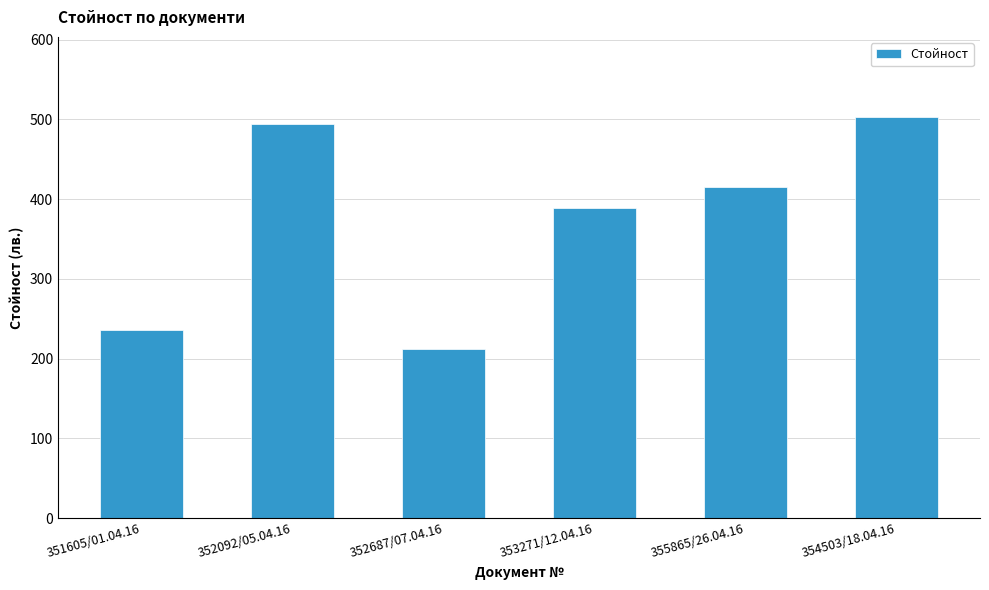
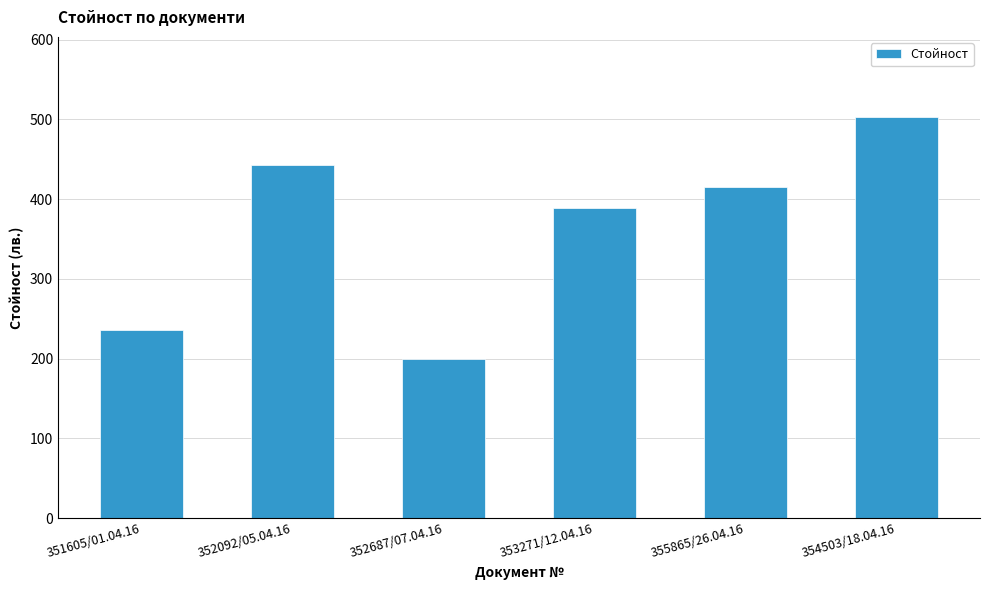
352092/05.04.16: 490 -> 440
352687/07.04.16: 210 -> 200
